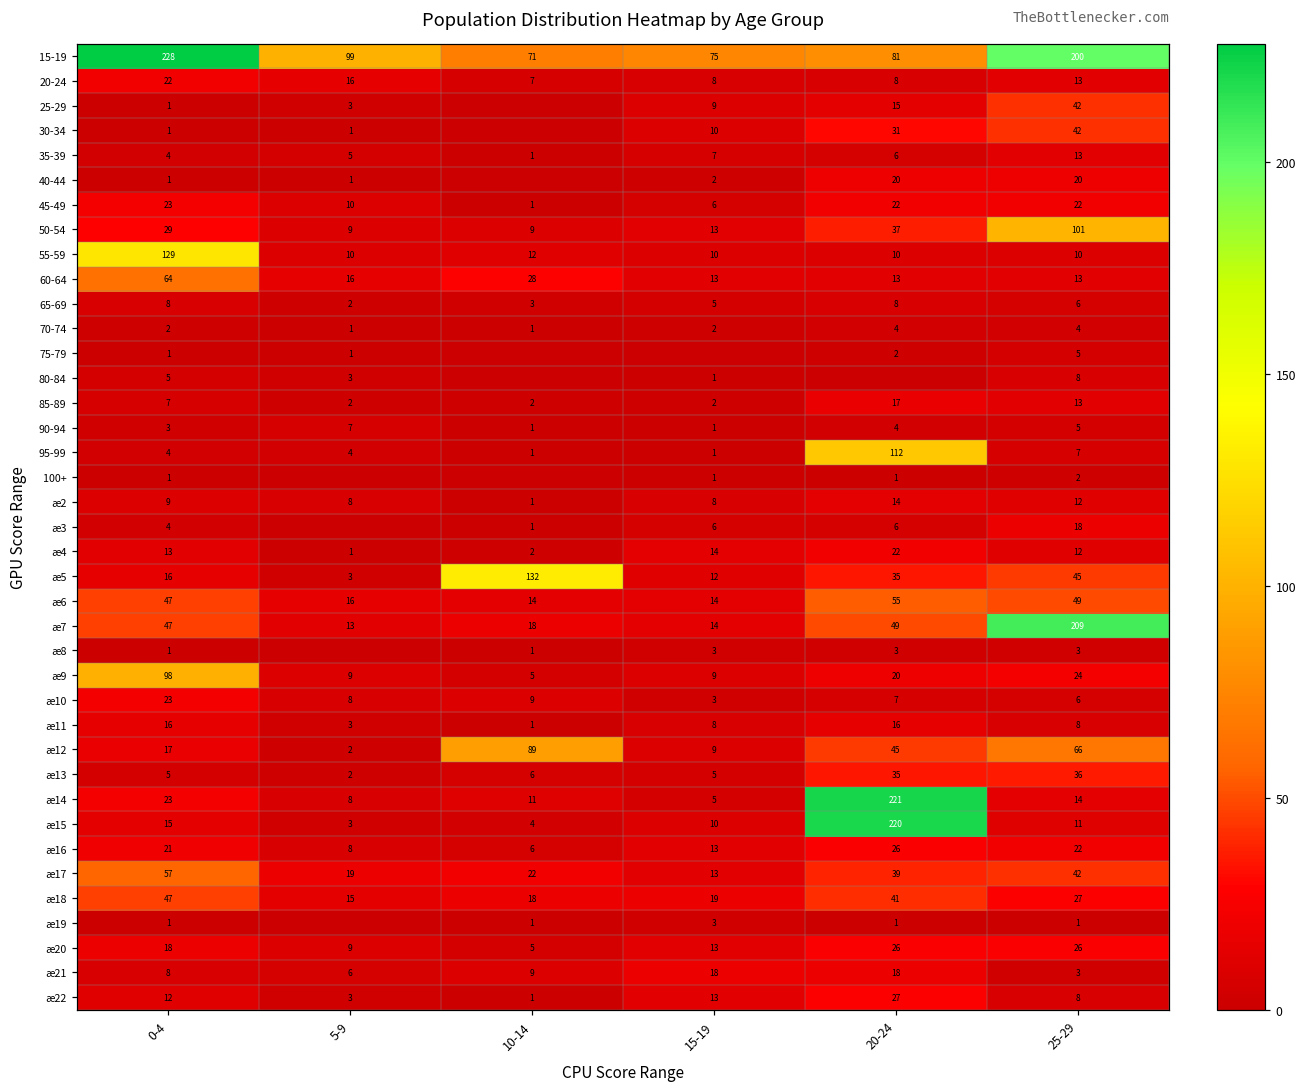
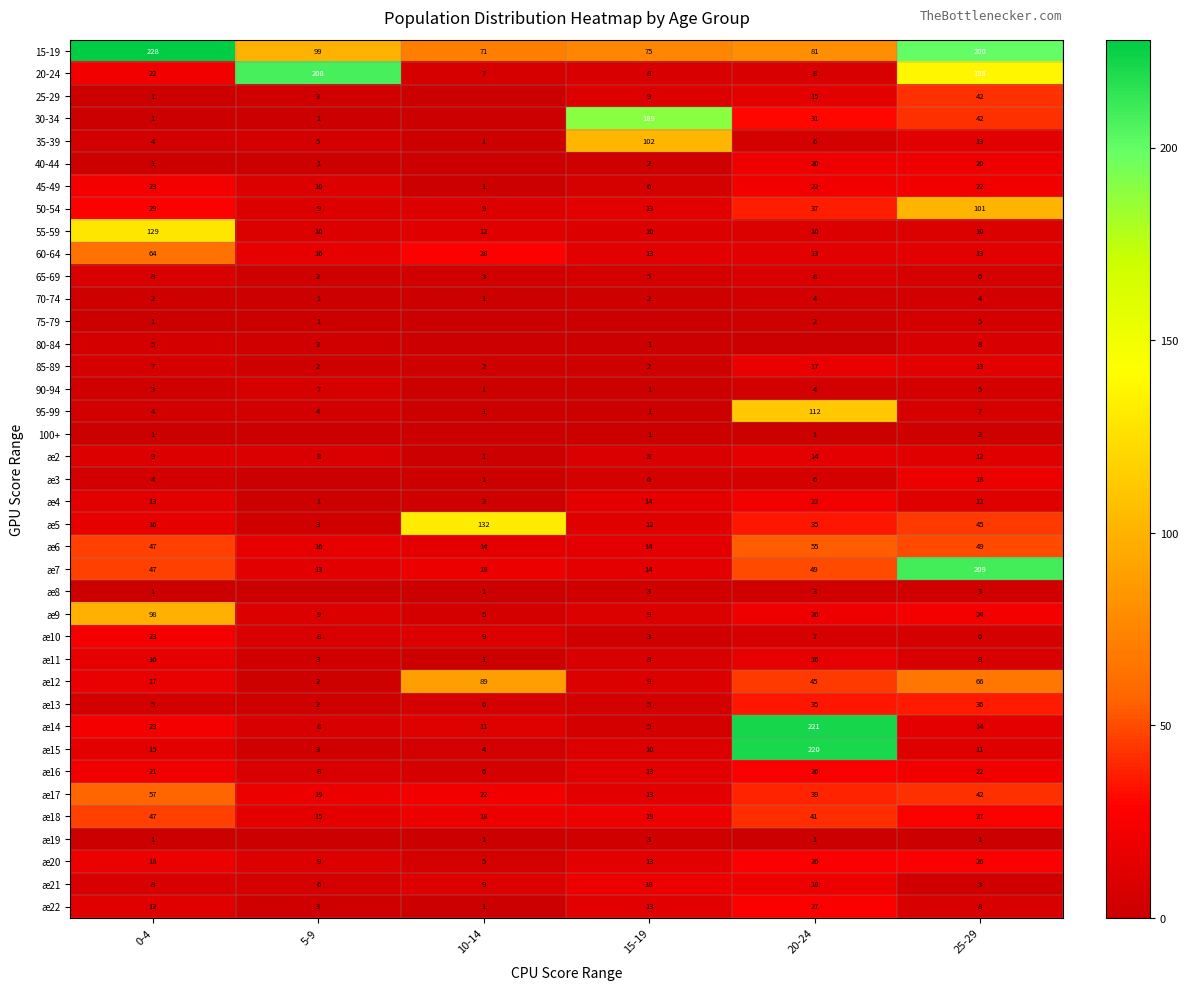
20-24, 5-9: 16 -> 208
20-24, 25-29: 13 -> 138
30-34, 15-19: 10 -> 189
35-39, 15-19: 7 -> 102
